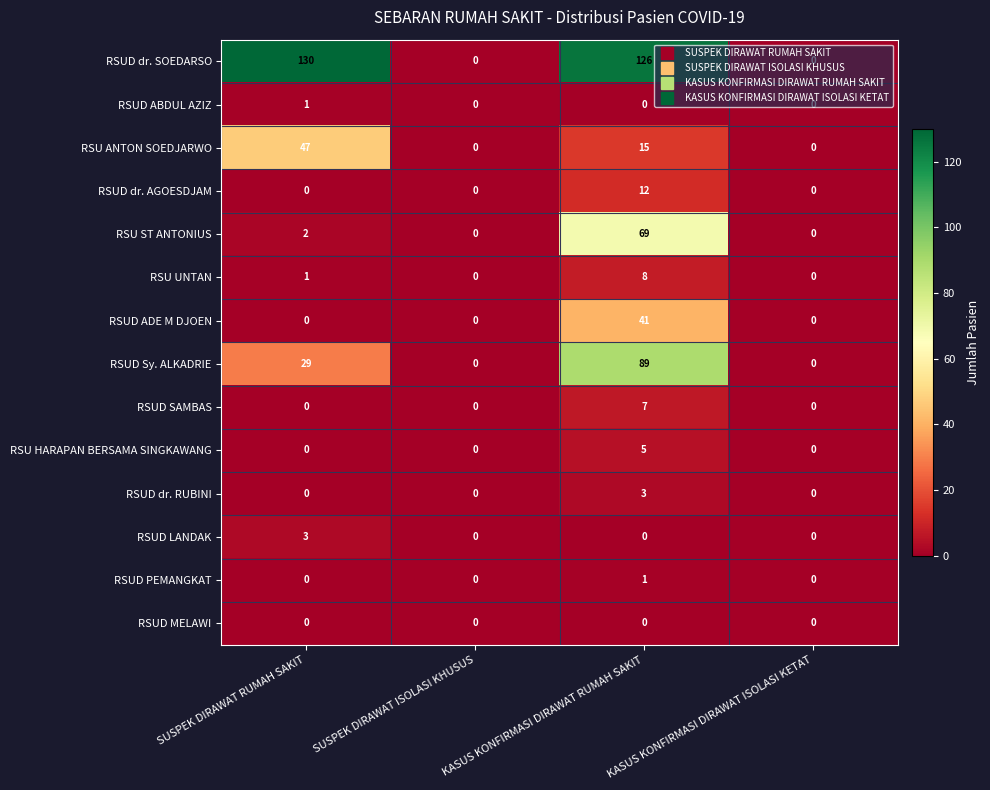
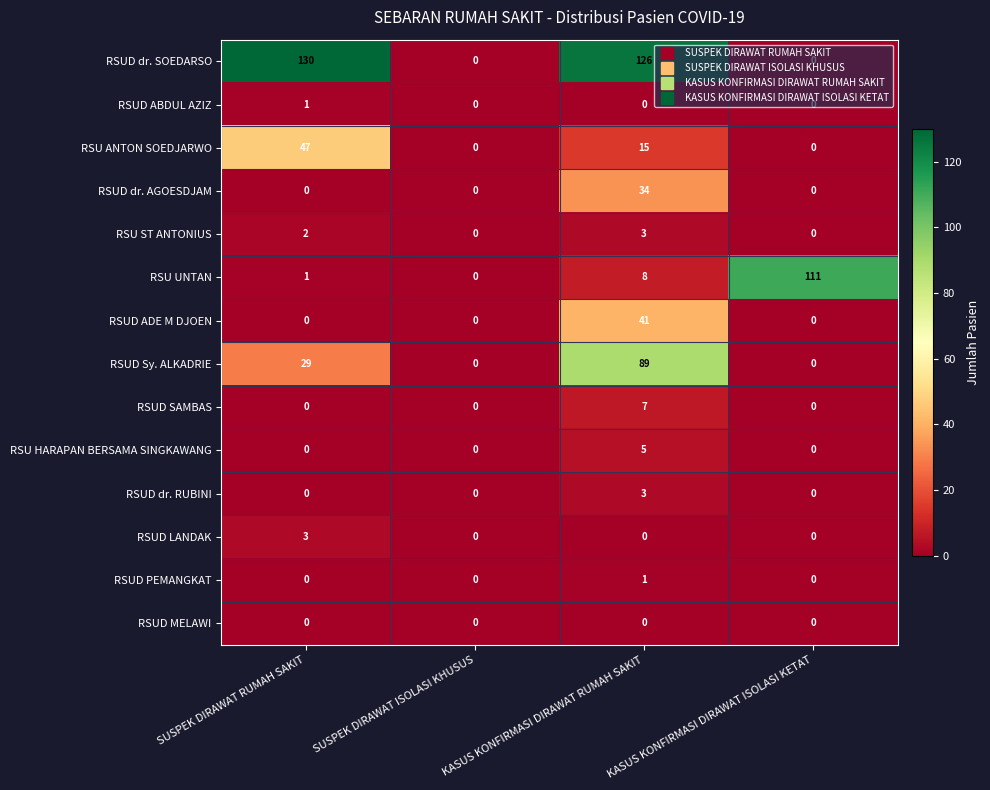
RSUD dr. AGOESDJAM, KASUS KONFIRMASI DIRAWAT RUMAH SAKIT: 12 -> 34
RSU ST ANTONIUS, KASUS KONFIRMASI DIRAWAT RUMAH SAKIT: 69 -> 3
RSU UNTAN, KASUS KONFIRMASI DIRAWAT ISOLASI KETAT: 0 -> 111
